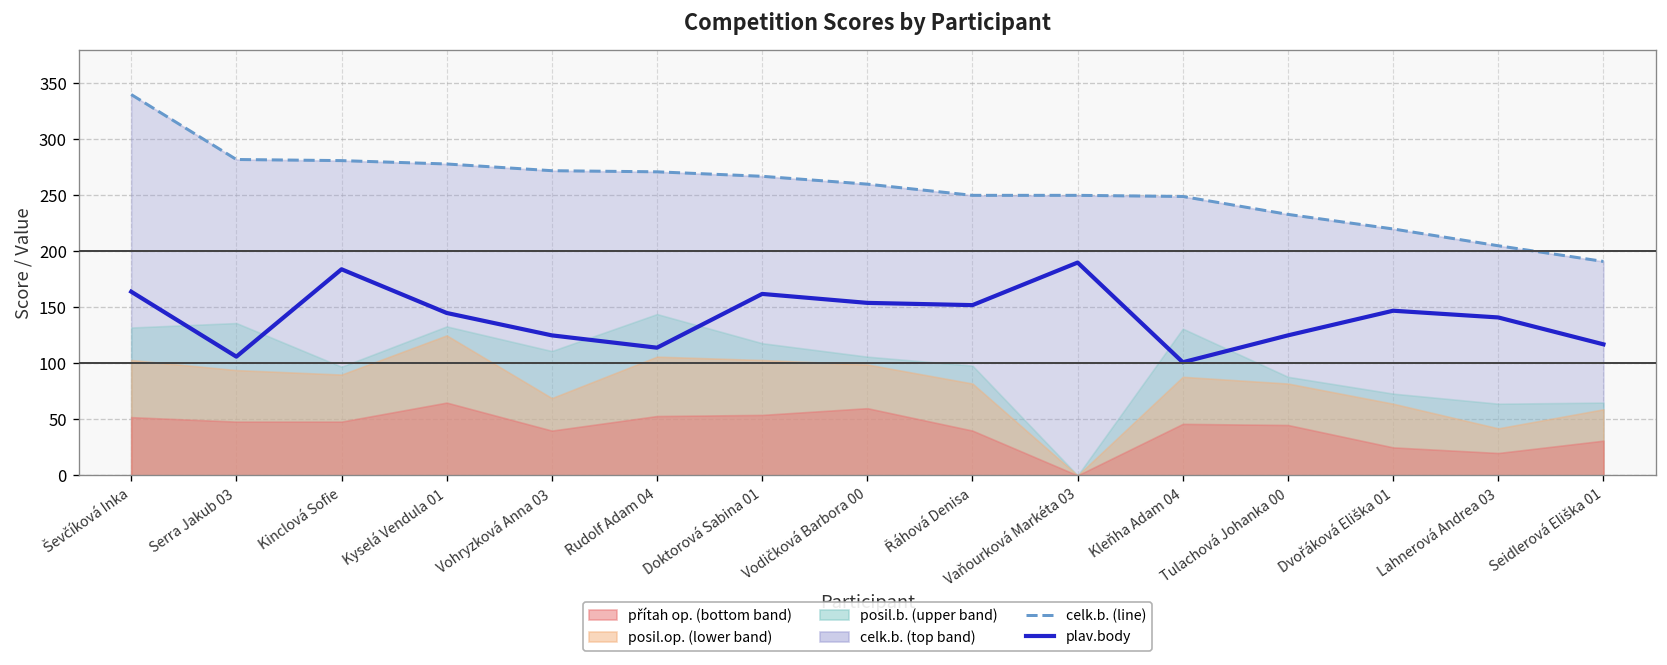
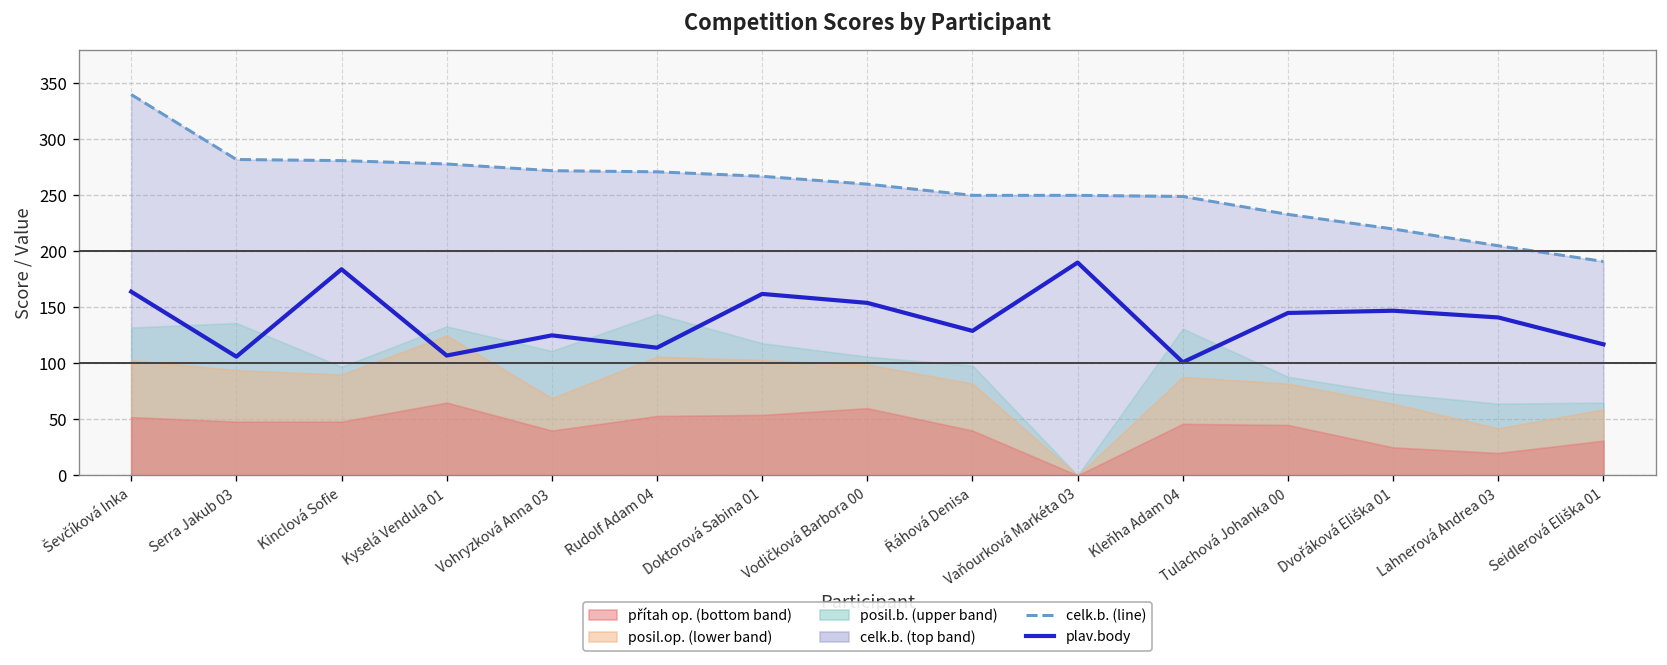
plav.body, Kyselá Vendula 01: 150 -> 110
plav.body, Řáhová Denisa: 150 -> 130
plav.body, Tulachová Johanka 00: 130 -> 150
